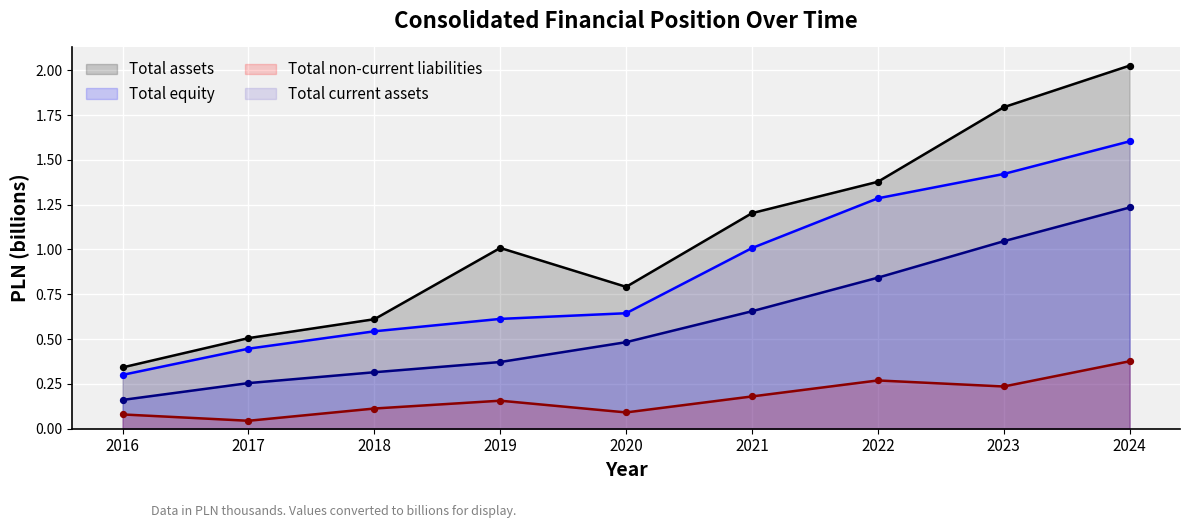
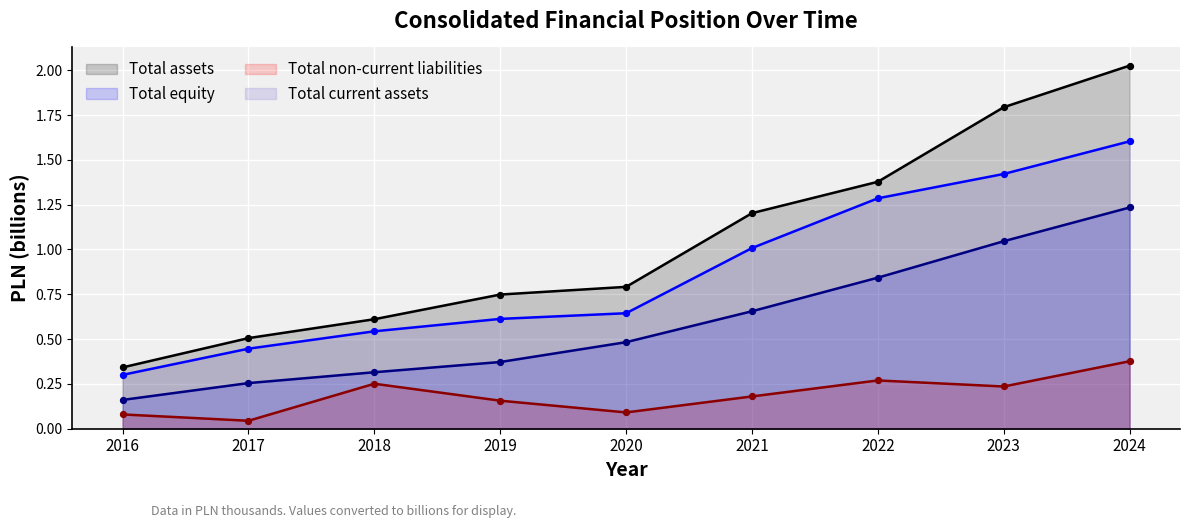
Total non-current liabilities, 2018: 0.11 -> 0.25
Total assets, 2019: 1.01 -> 0.75
